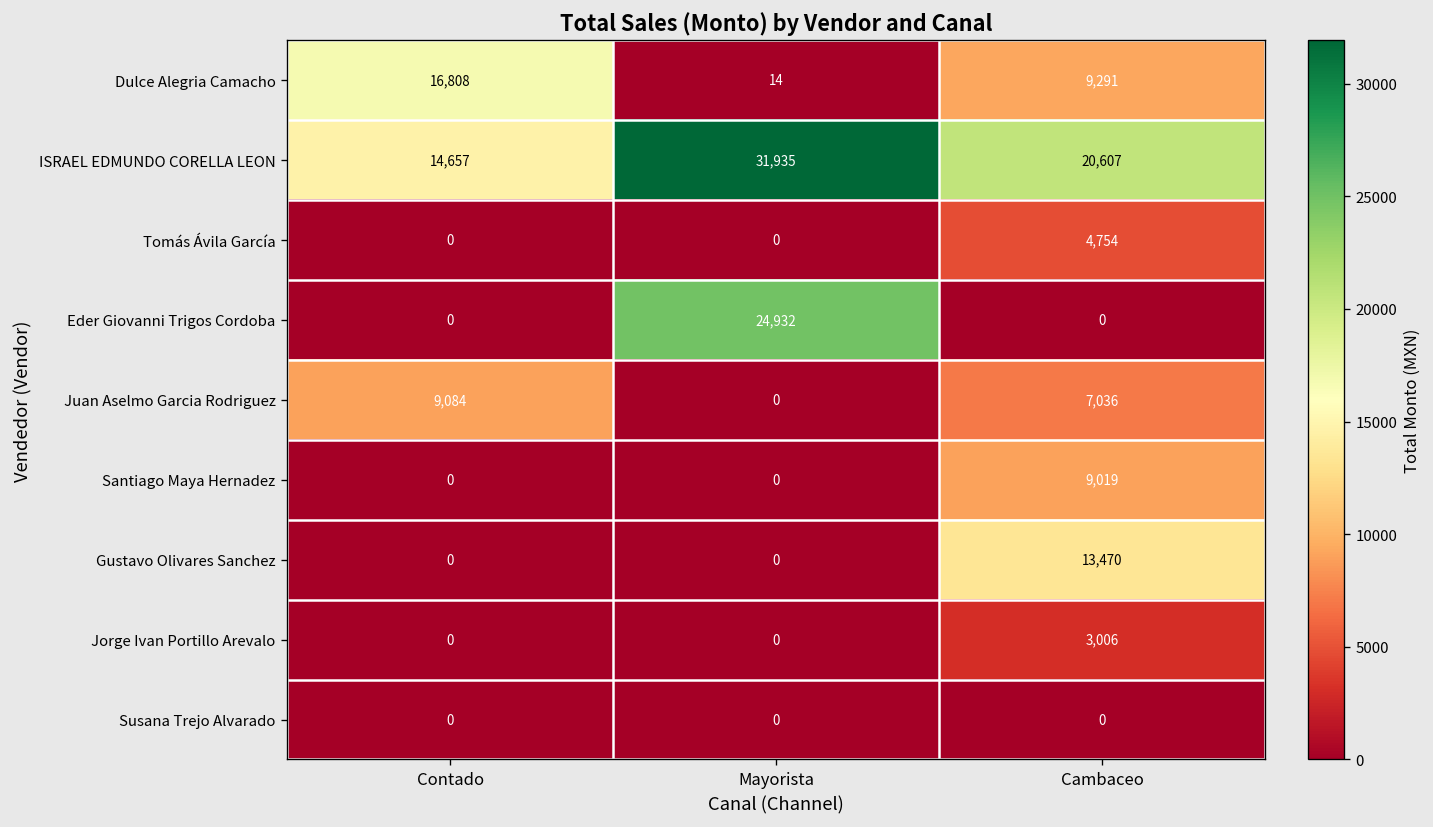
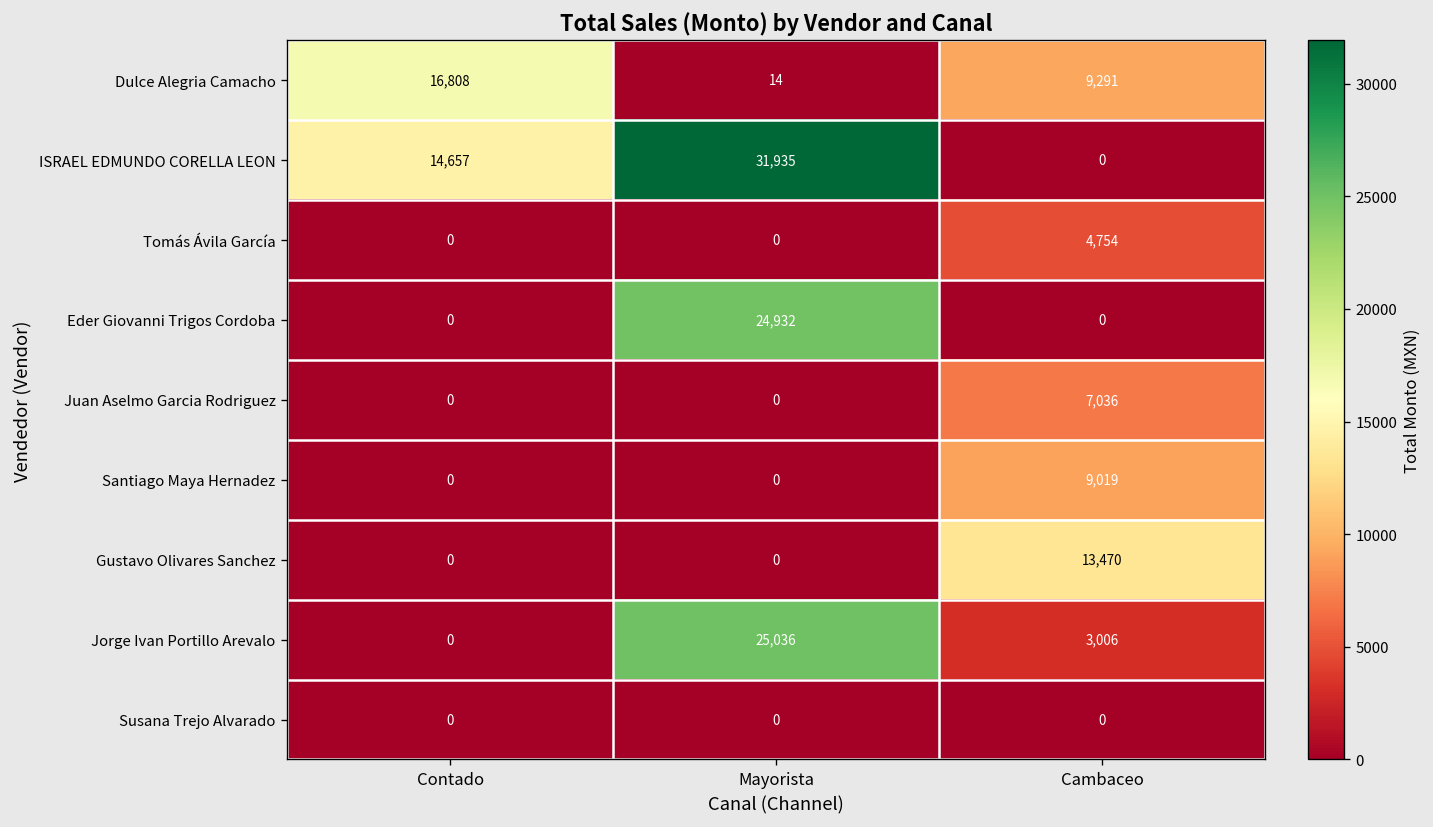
ISRAEL EDMUNDO CORELLA LEON, Cambaceo: 20,607 -> 0
Juan Aselmo Garcia Rodriguez, Contado: 9,084 -> 0
Jorge Ivan Portillo Arevalo, Mayorista: 0 -> 25,036
